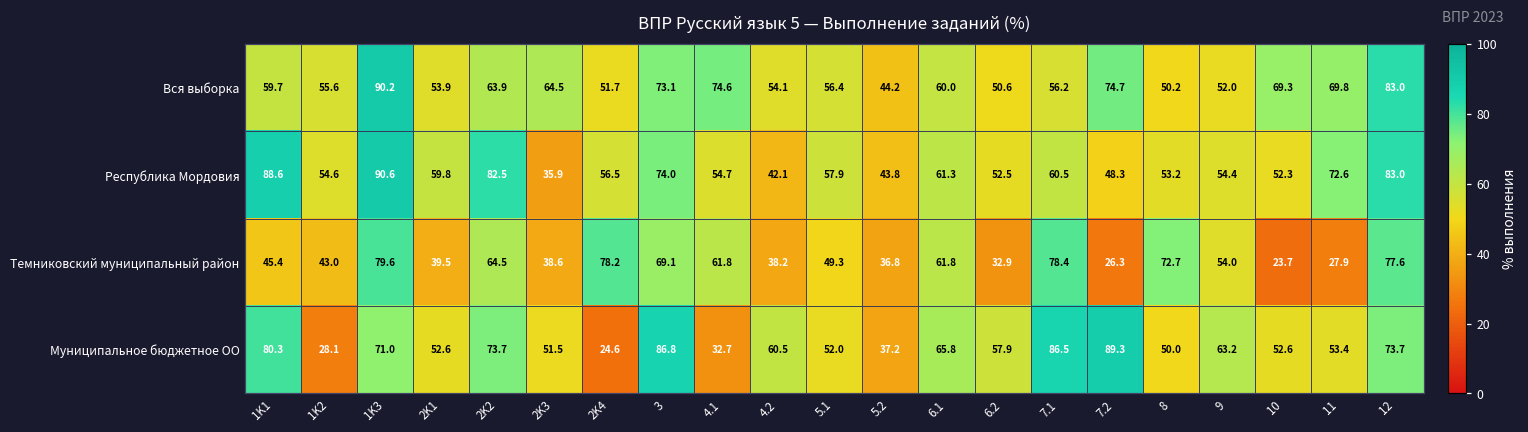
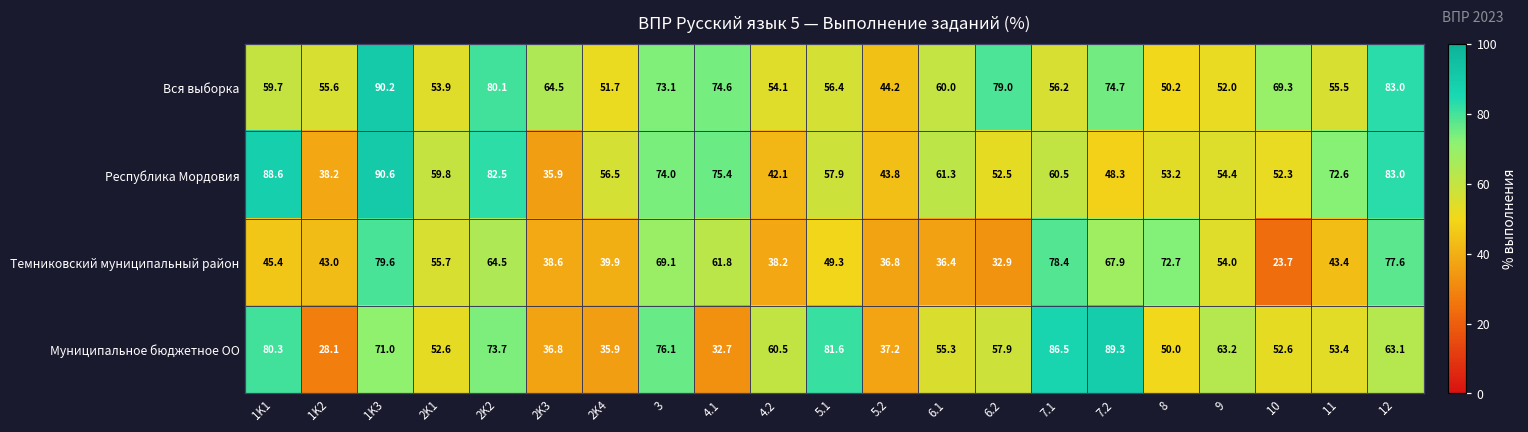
Вся выборка, 2K2: 63.9 -> 80.1
Вся выборка, 6.2: 50.6 -> 79.0
Вся выборка, 11: 69.8 -> 55.5
Республика Мордовия, 1K2: 54.6 -> 38.2
Республика Мордовия, 4.1: 54.7 -> 75.4
Темниковский муниципальный район, 2K1: 39.5 -> 55.7
Темниковский муниципальный район, 2K4: 78.2 -> 39.9
Темниковский муниципальный район, 6.1: 61.8 -> 36.4
Темниковский муниципальный район, 7.2: 26.3 -> 67.9
Темниковский муниципальный район, 11: 27.9 -> 43.4
Муниципальное бюджетное ОО, 2K3: 51.5 -> 36.8
Муниципальное бюджетное ОО, 2K4: 24.6 -> 35.9
Муниципальное бюджетное ОО, 3: 86.8 -> 76.1
Муниципальное бюджетное ОО, 5.1: 52.0 -> 81.6
Муниципальное бюджетное ОО, 6.1: 65.8 -> 55.3
Муниципальное бюджетное ОО, 12: 73.7 -> 63.1
